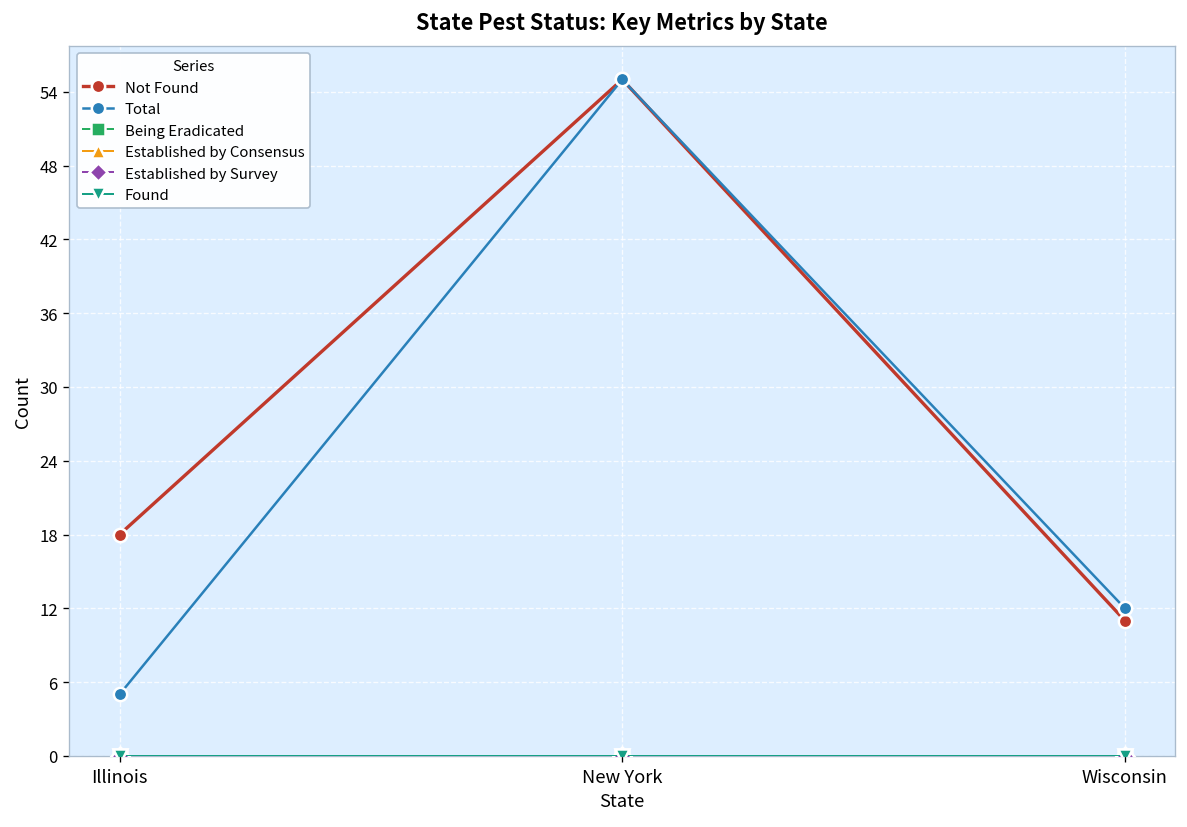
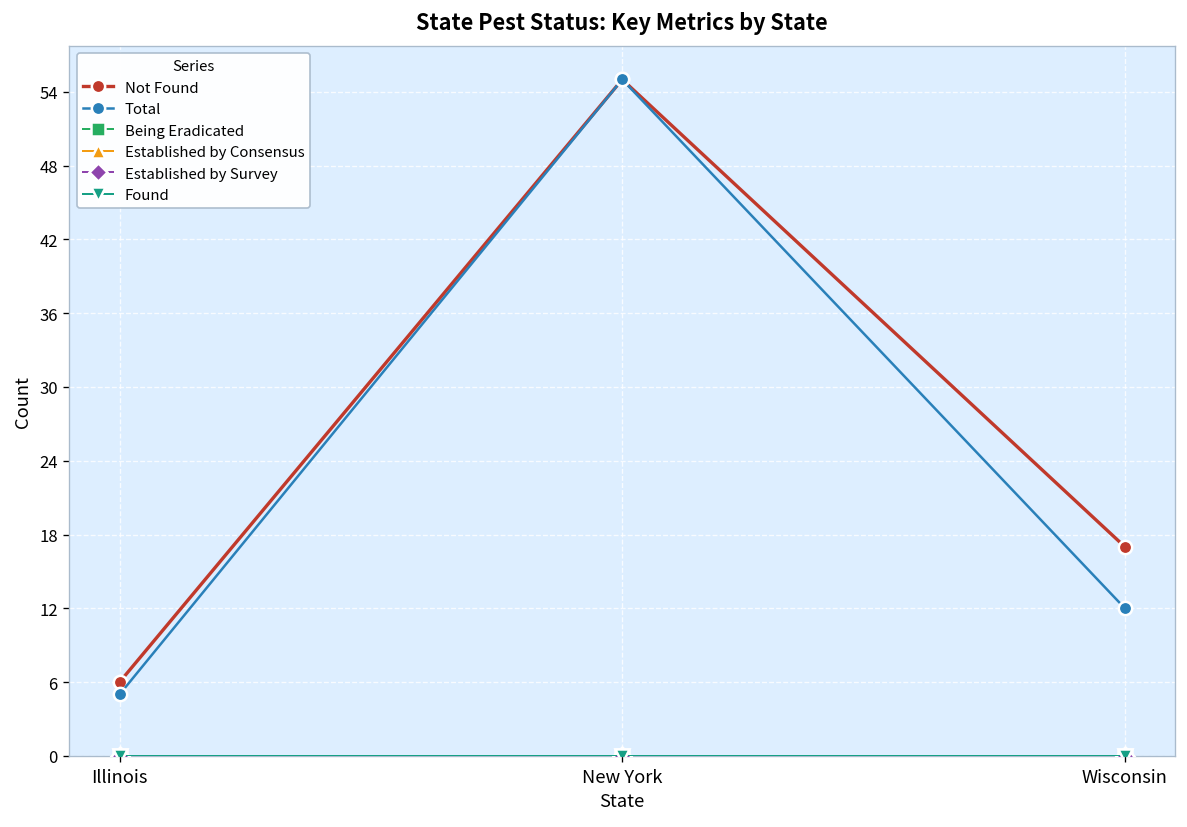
Not Found, Illinois: 18 -> 6
Not Found, Wisconsin: 11 -> 17
